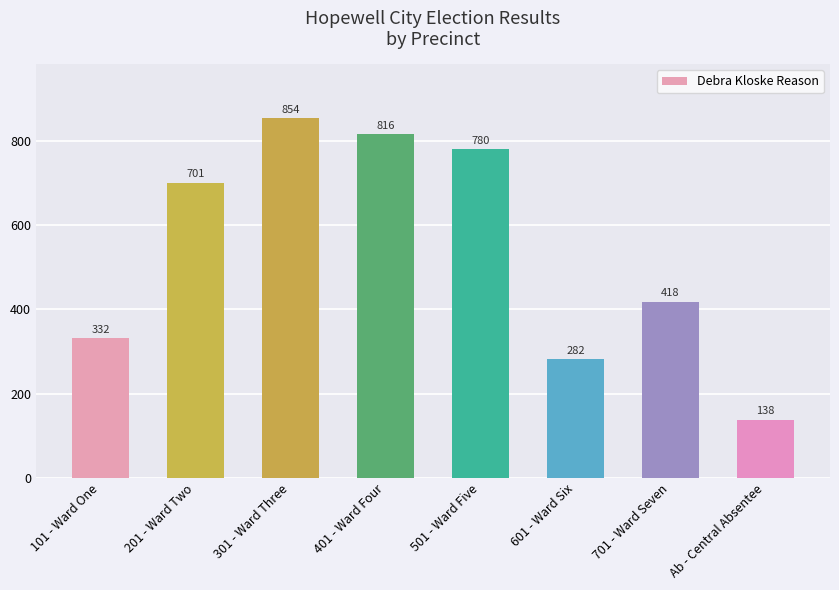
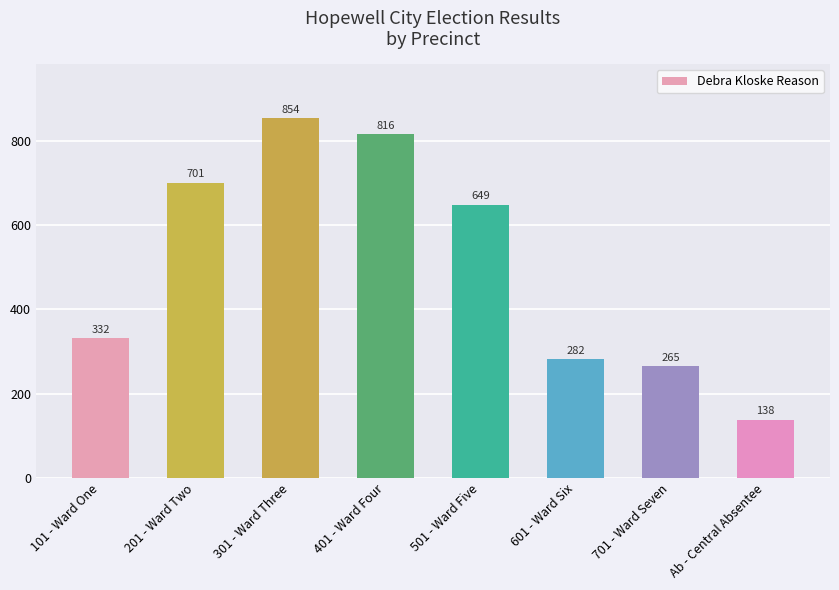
501 - Ward Five: 780 -> 649
701 - Ward Seven: 418 -> 265
